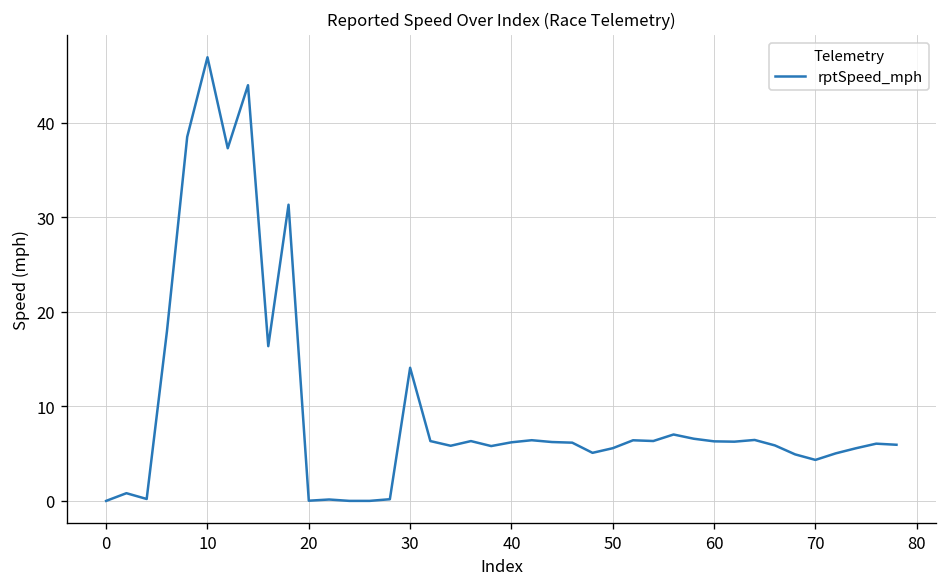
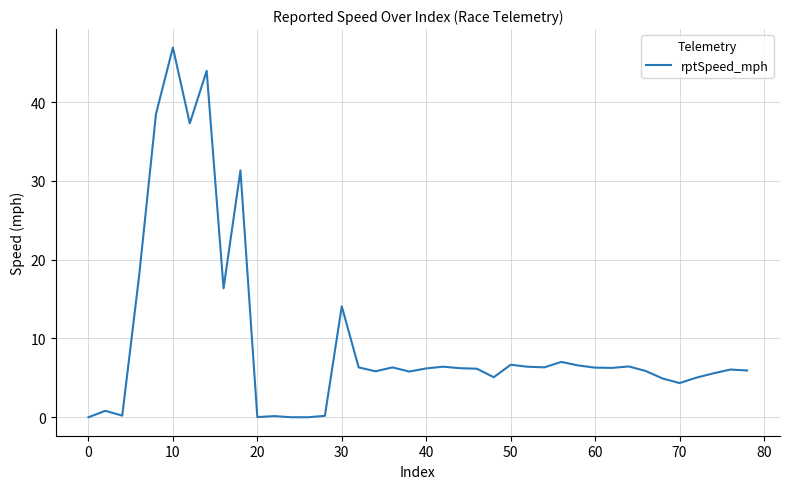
50: 6 -> 7
